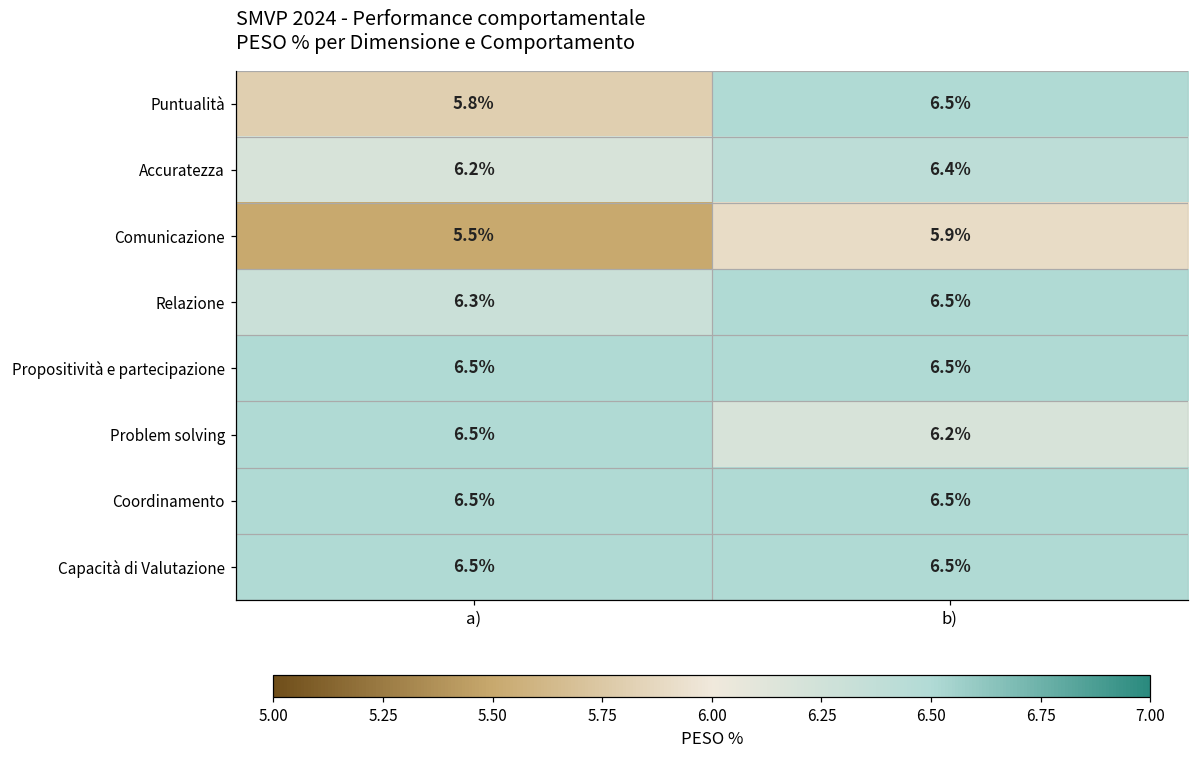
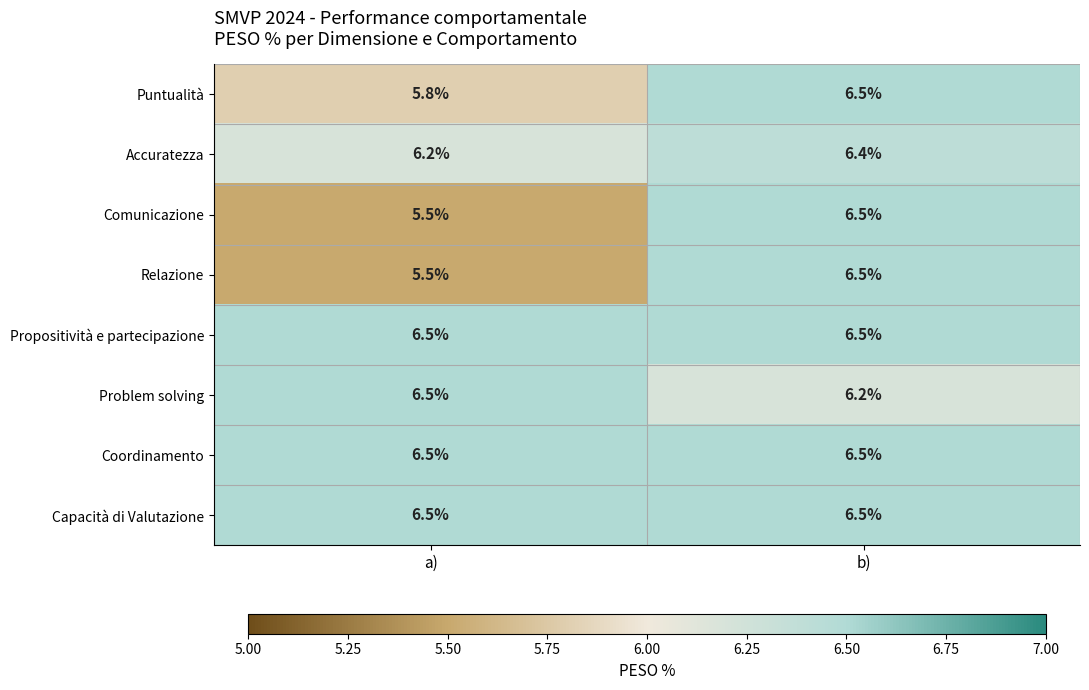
Comunicazione, b): 5.9% -> 6.5%
Relazione, a): 6.3% -> 5.5%
